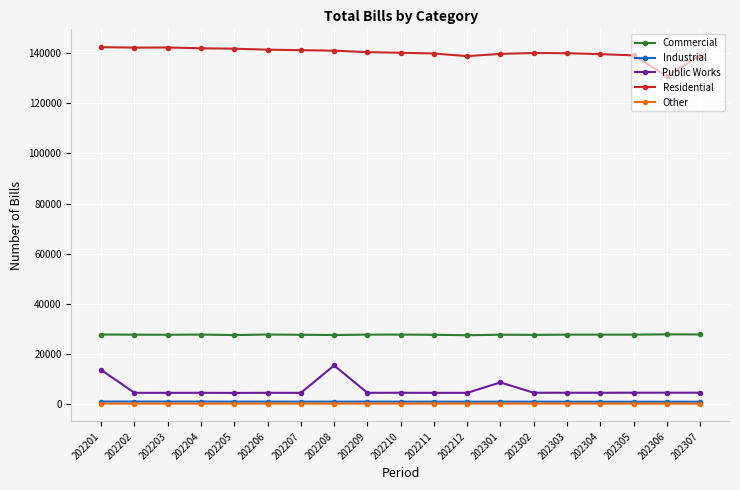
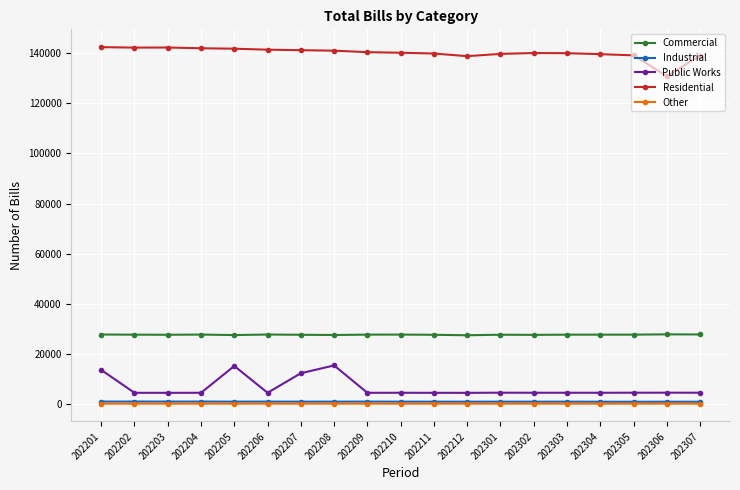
Public Works, 202205: 5000 -> 15000
Public Works, 202207: 5000 -> 12000
Public Works, 202301: 9000 -> 5000
